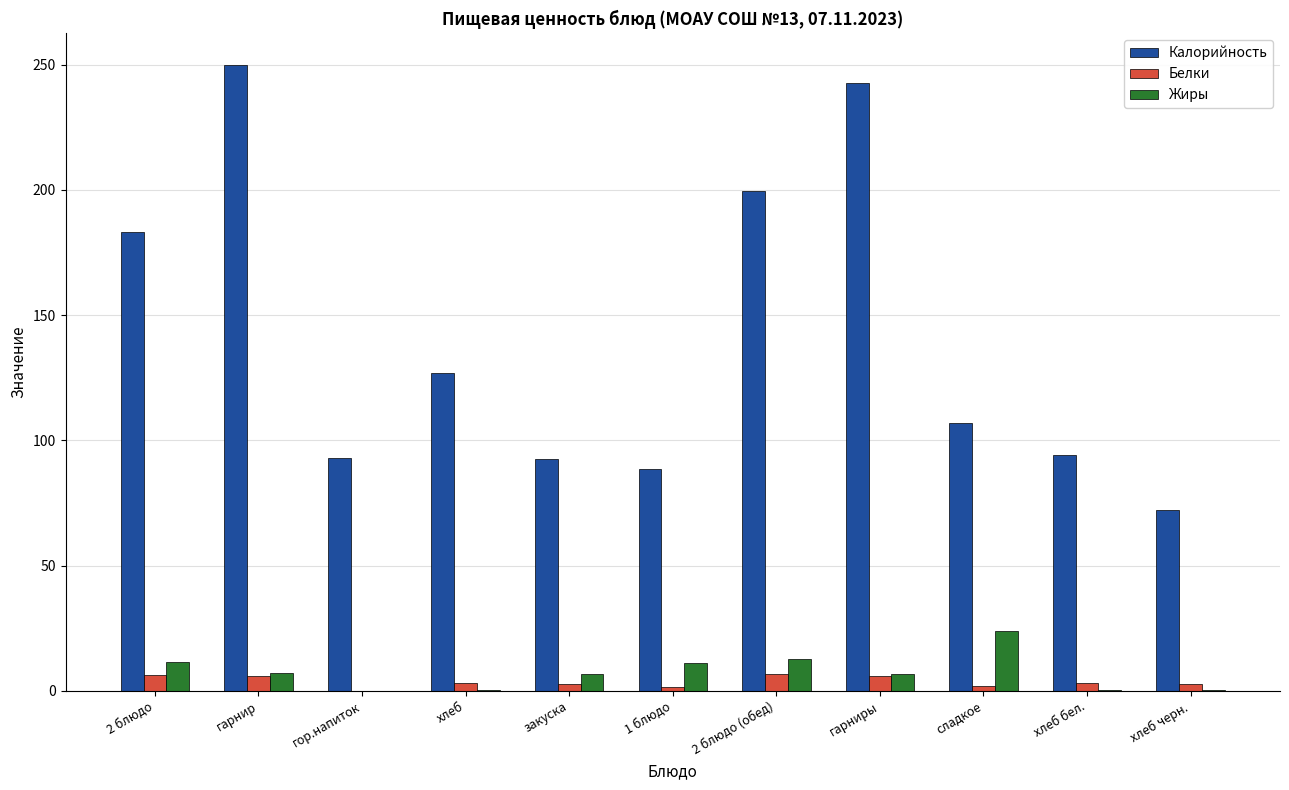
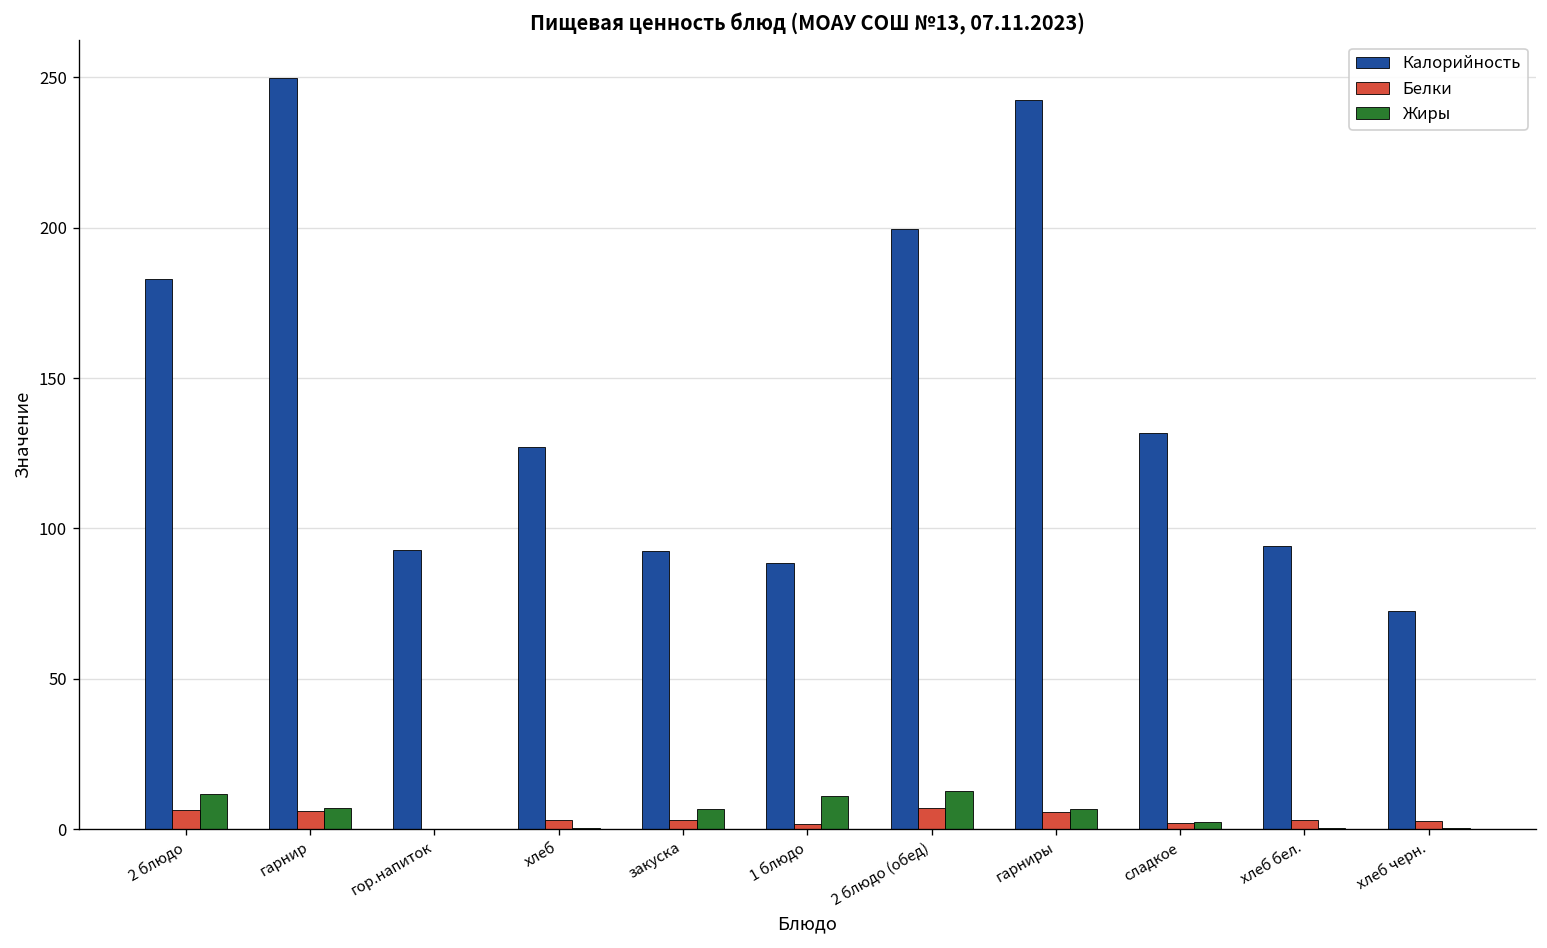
Калорийность, сладкое: 107 -> 132
Жиры, сладкое: 24 -> 2
